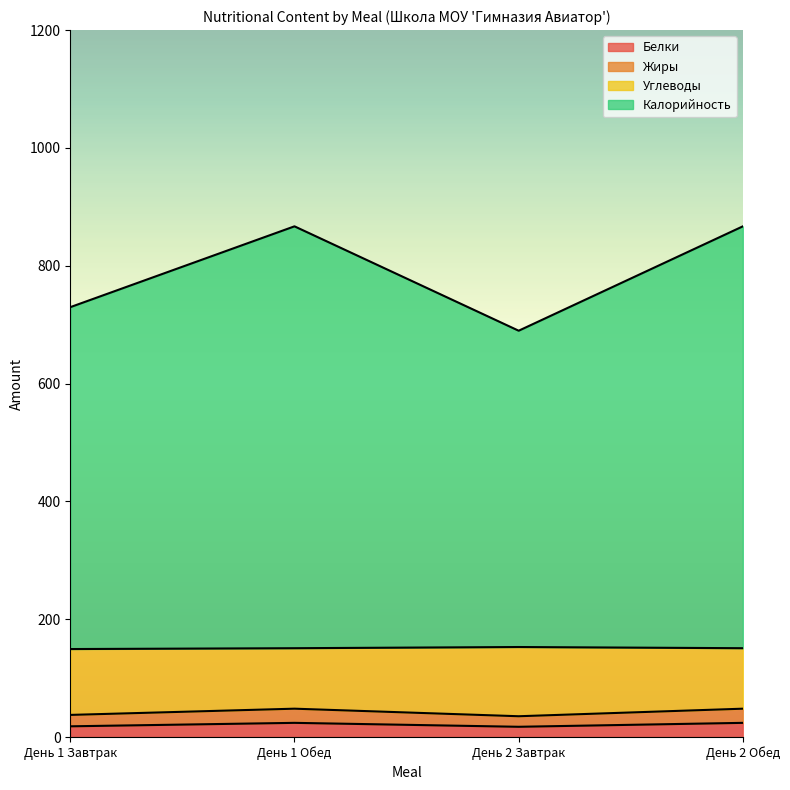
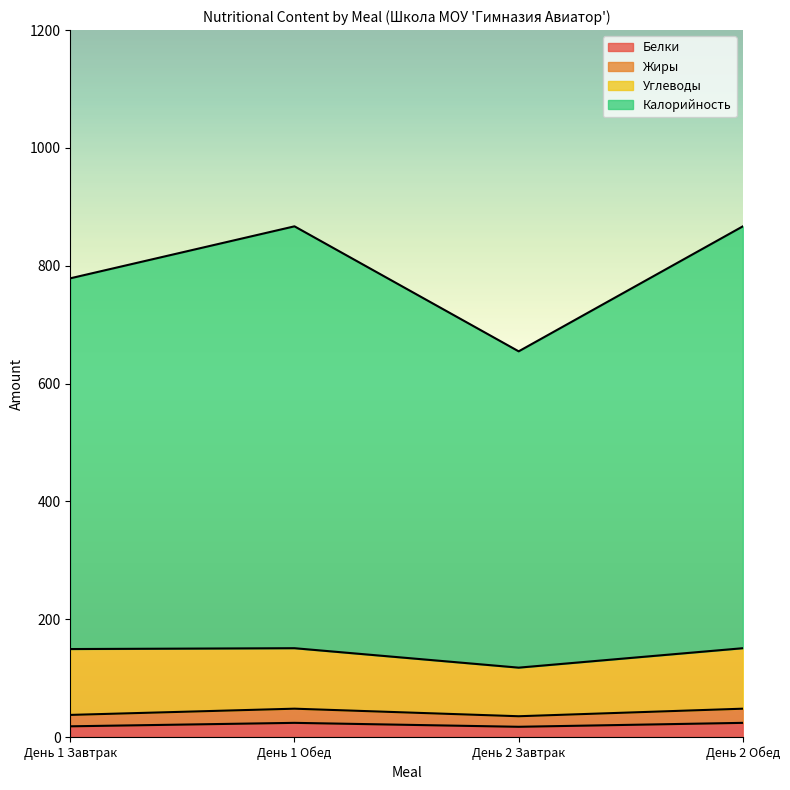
Калорийность, День 1 Завтрак: 580 -> 630
Углеводы, День 2 Завтрак: 120 -> 80
